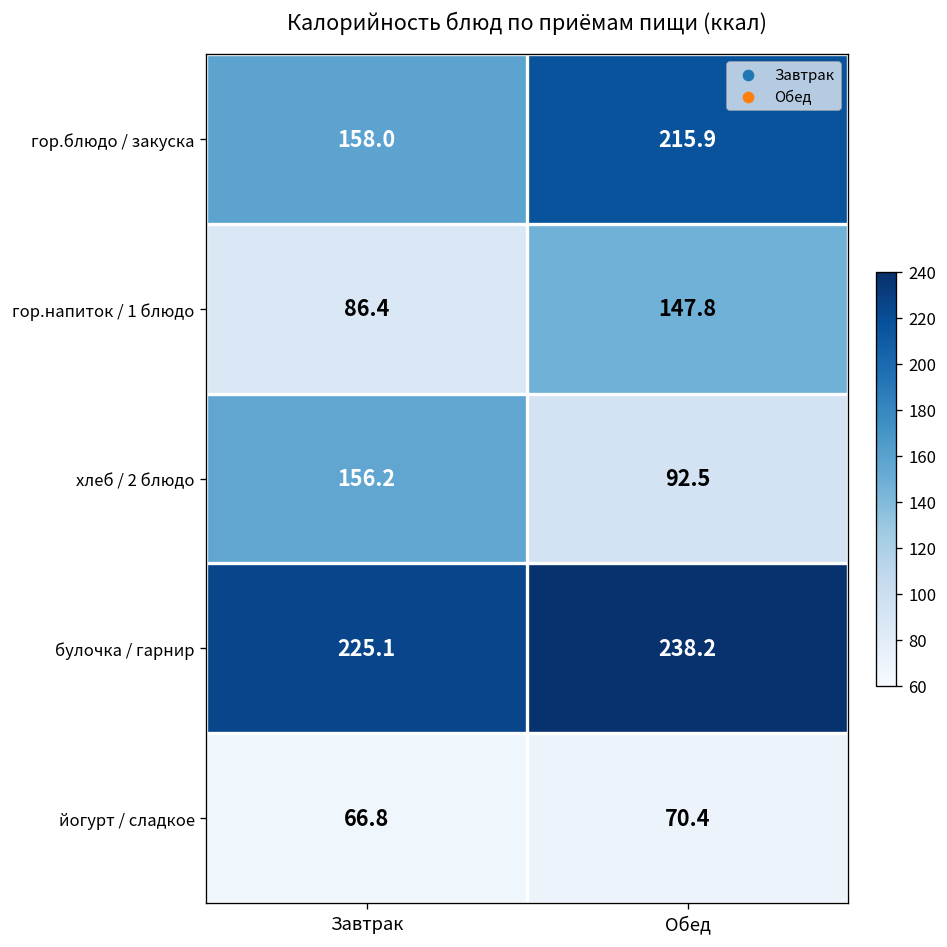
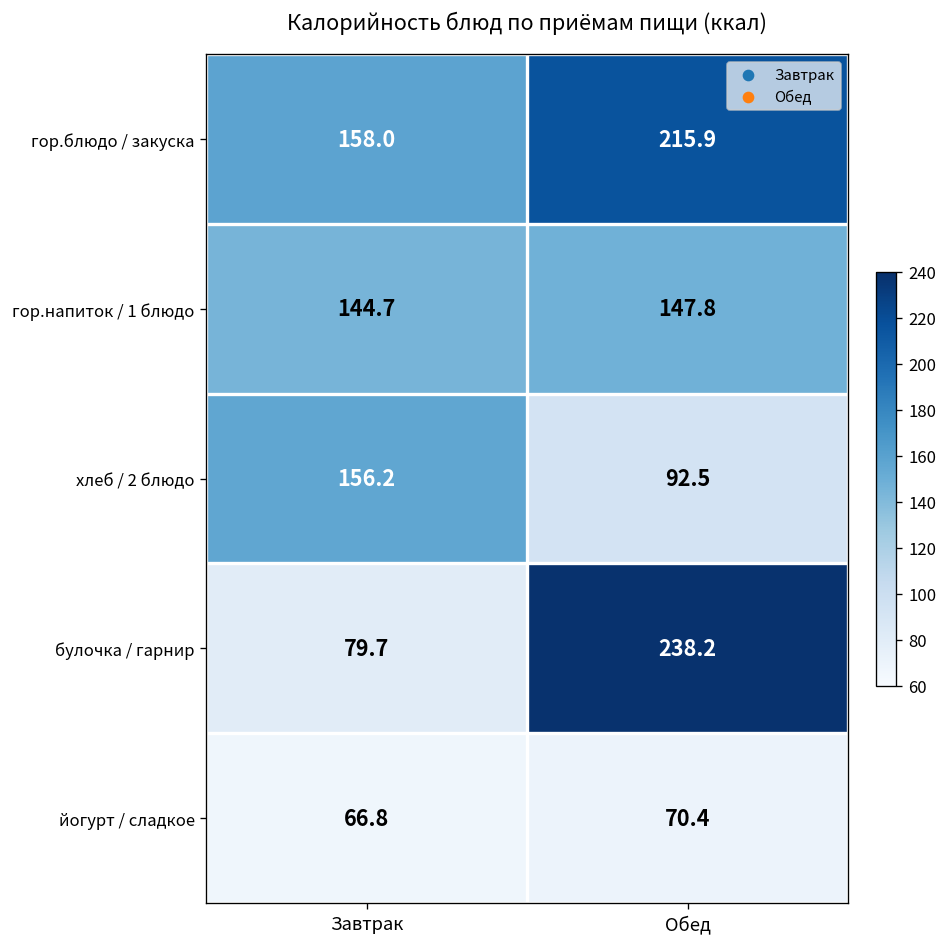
гор.напиток / 1 блюдо, Завтрак: 86.4 -> 144.7
булочка / гарнир, Завтрак: 225.1 -> 79.7
